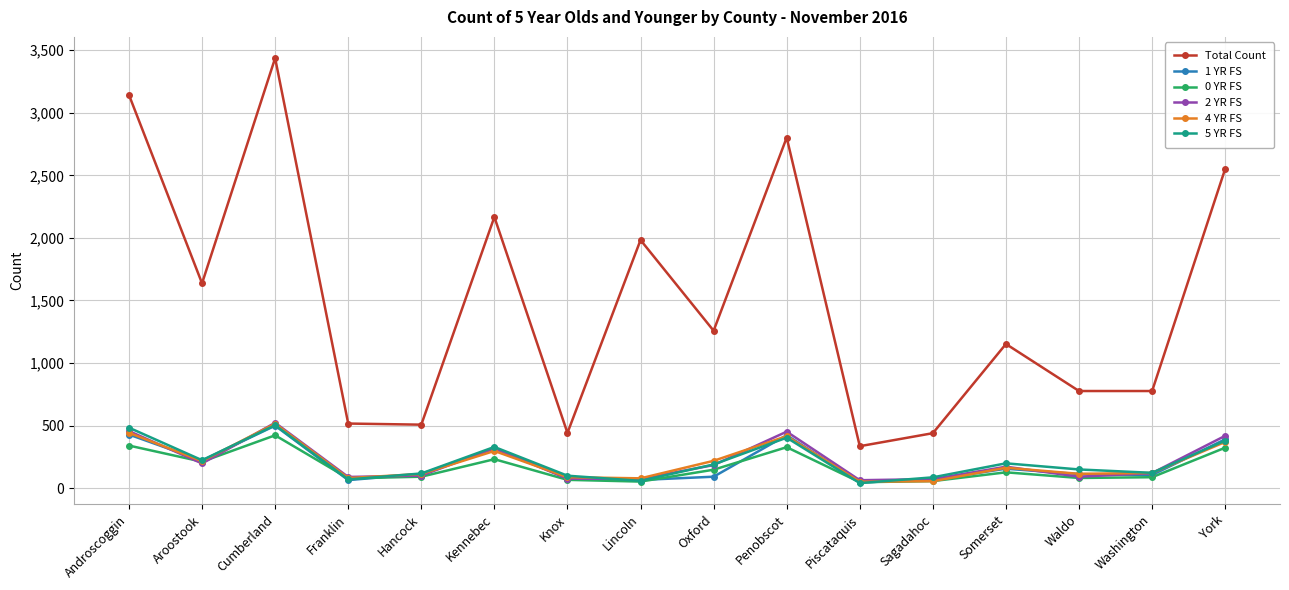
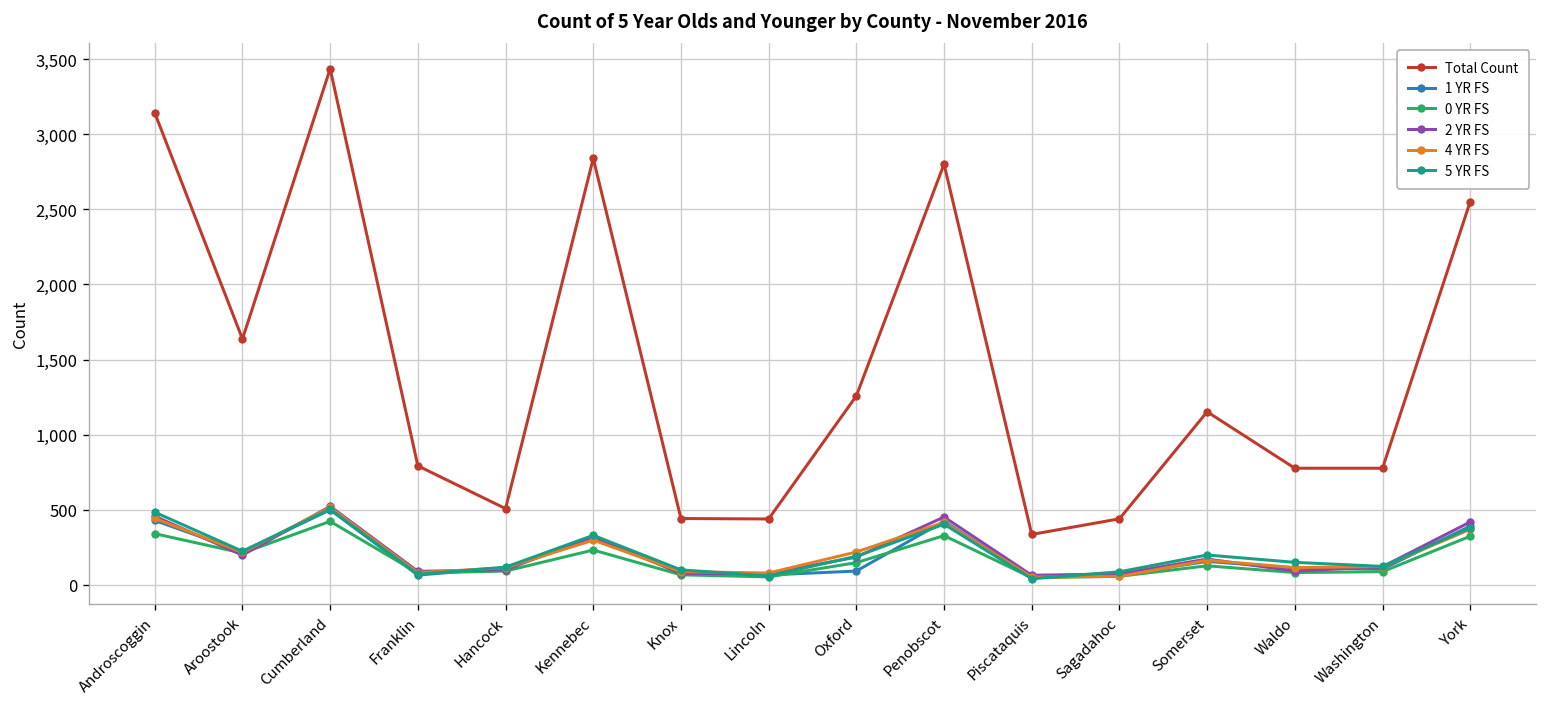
Total Count, Franklin: 520 -> 790
Total Count, Kennebec: 2,170 -> 2,840
Total Count, Lincoln: 1,980 -> 440
